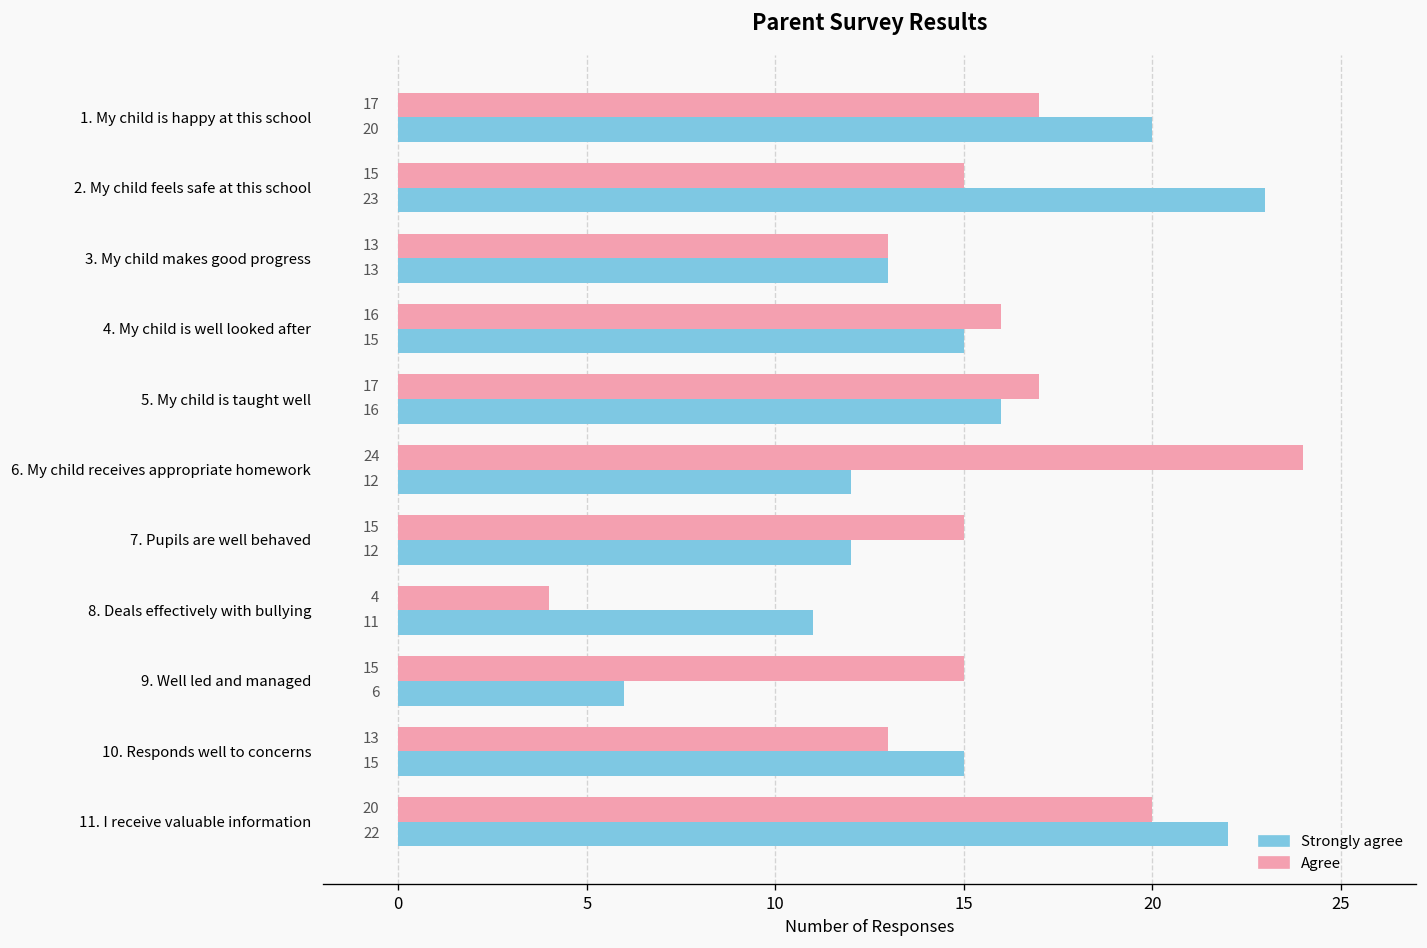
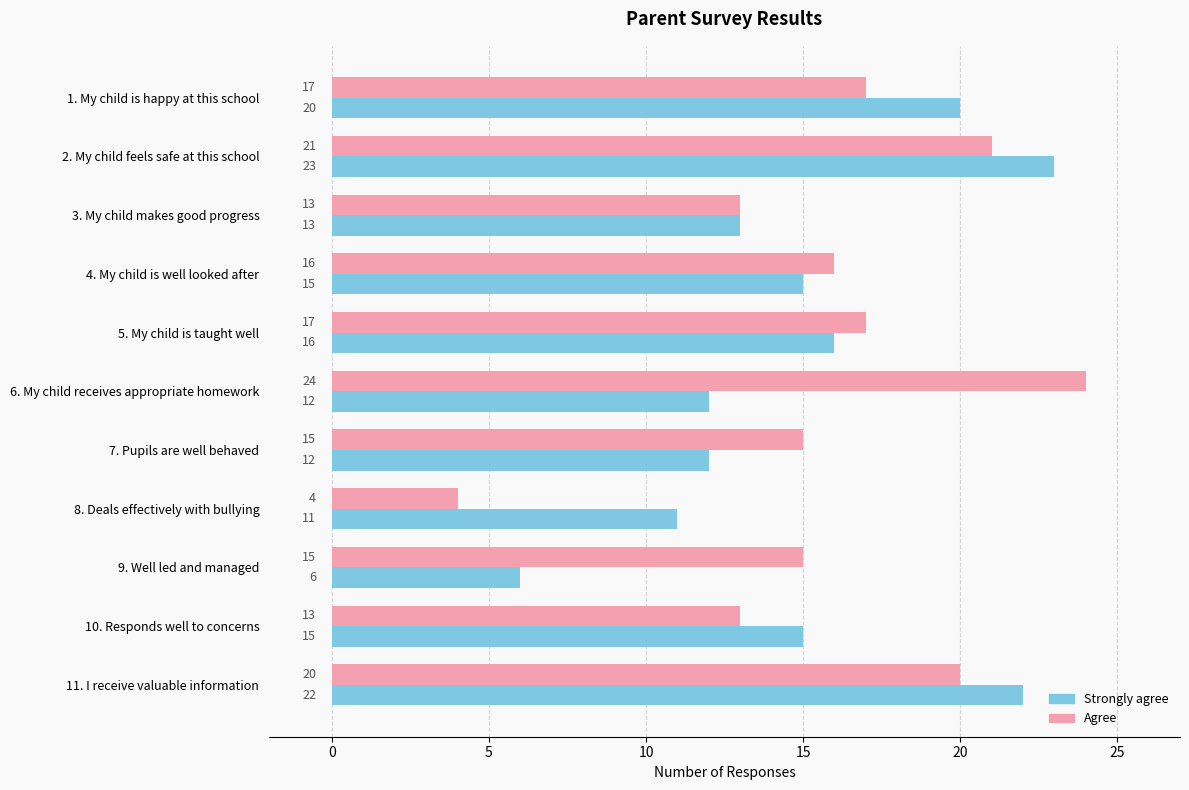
Agree, 2. My child feels safe at this school: 15 -> 21
